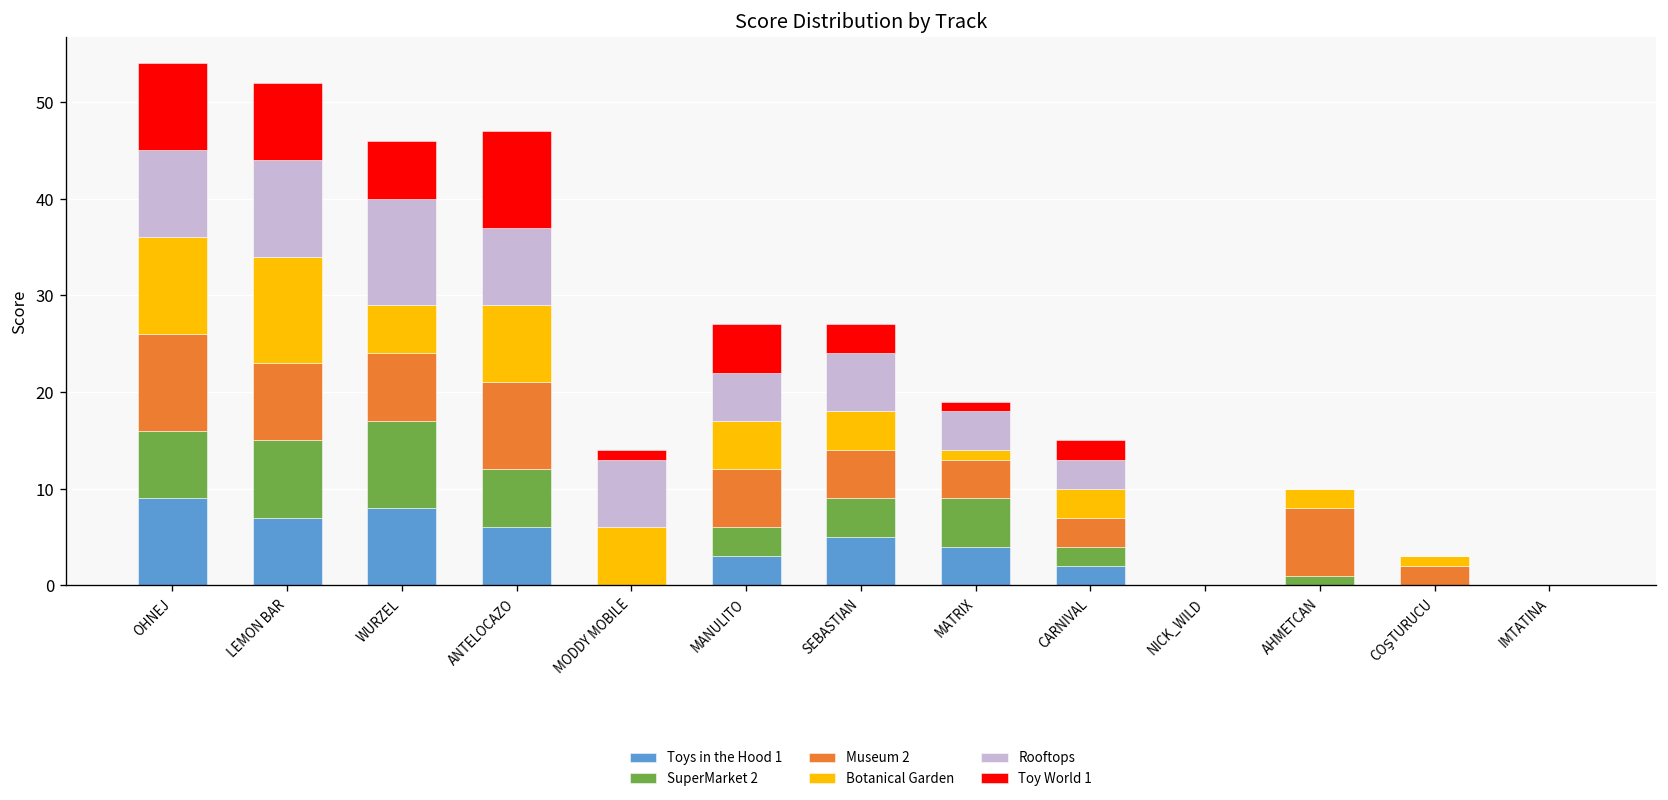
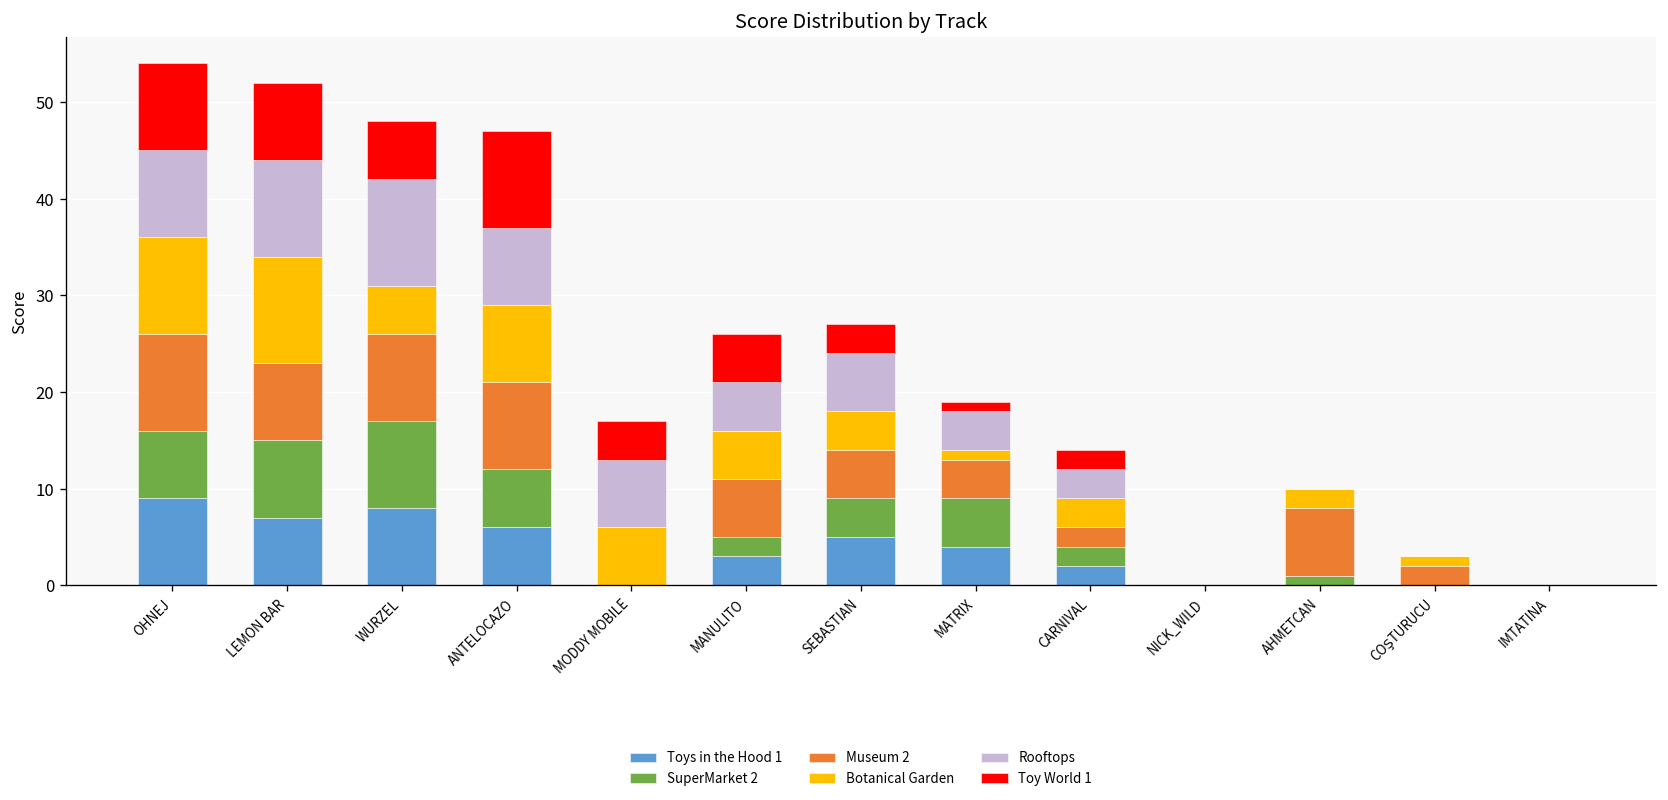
Museum 2, WURZEL: 7 -> 9
Toy World 1, MODDY MOBILE: 1 -> 4
SuperMarket 2, MANULITO: 3 -> 2
Museum 2, CARNIVAL: 3 -> 2
